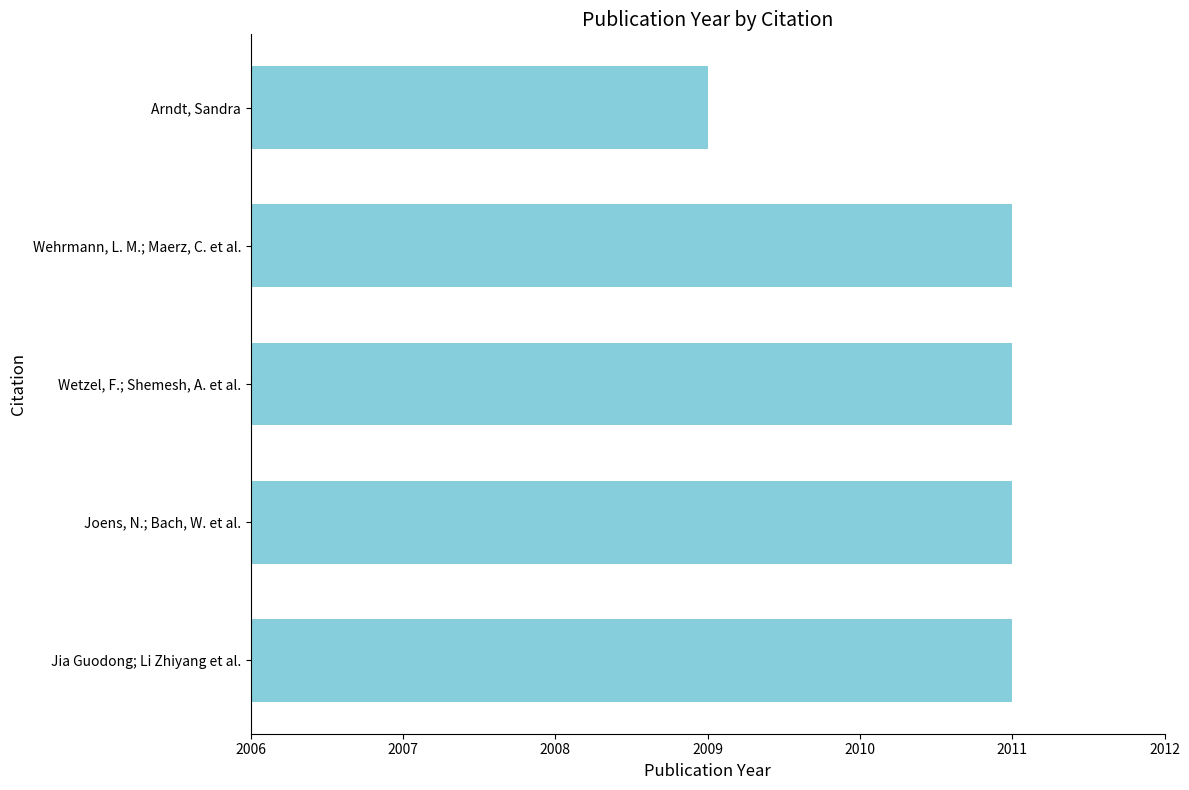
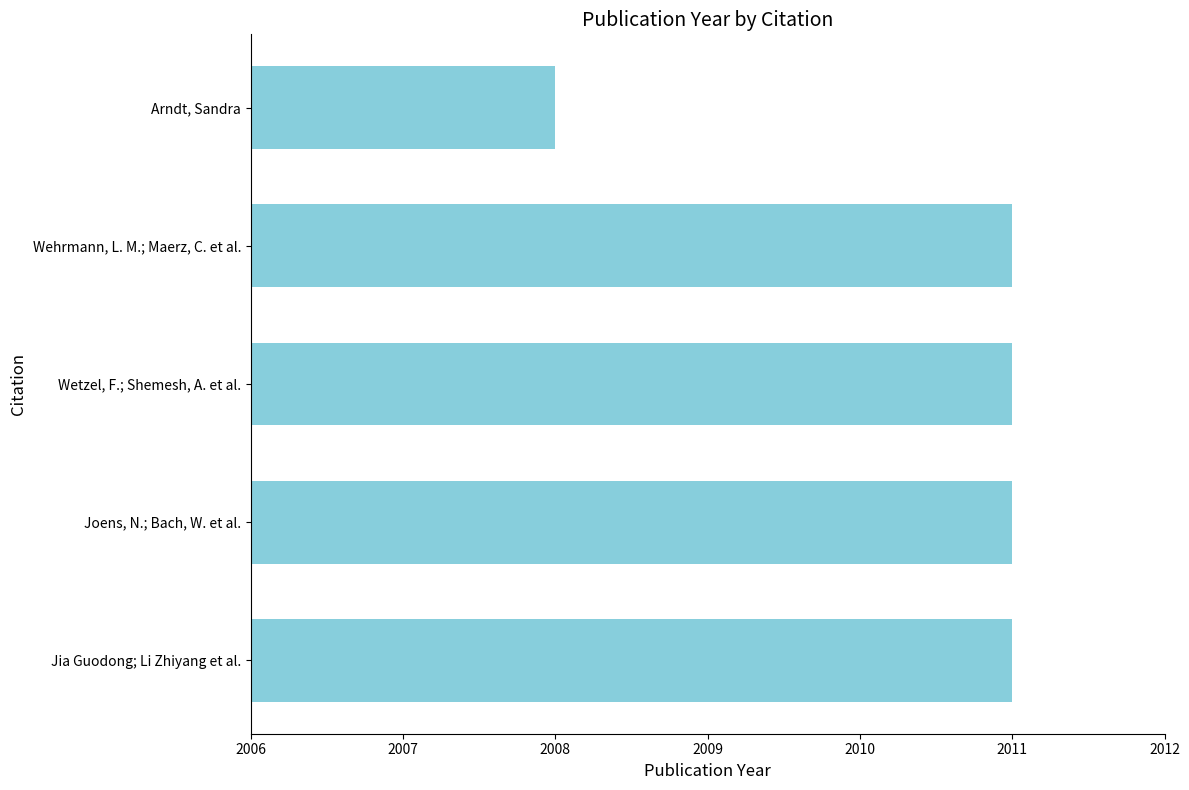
Arndt, Sandra: 2009 -> 2008
